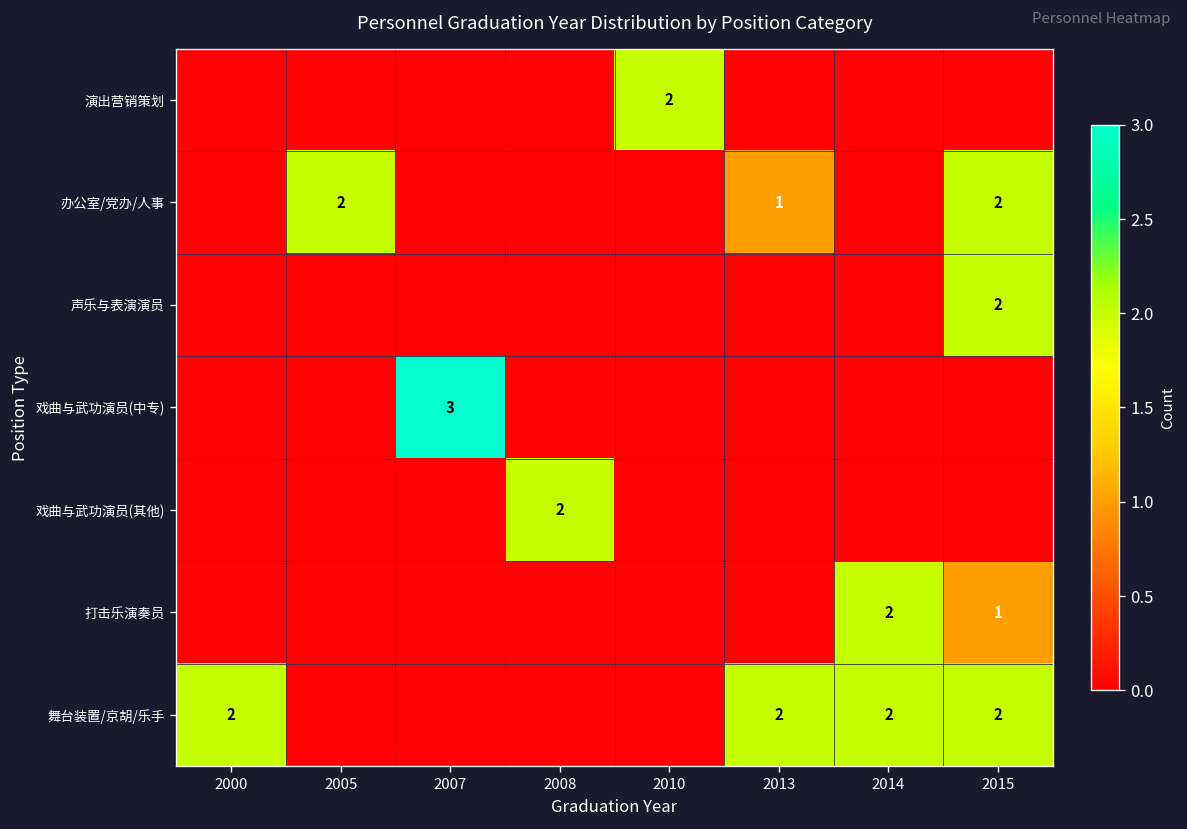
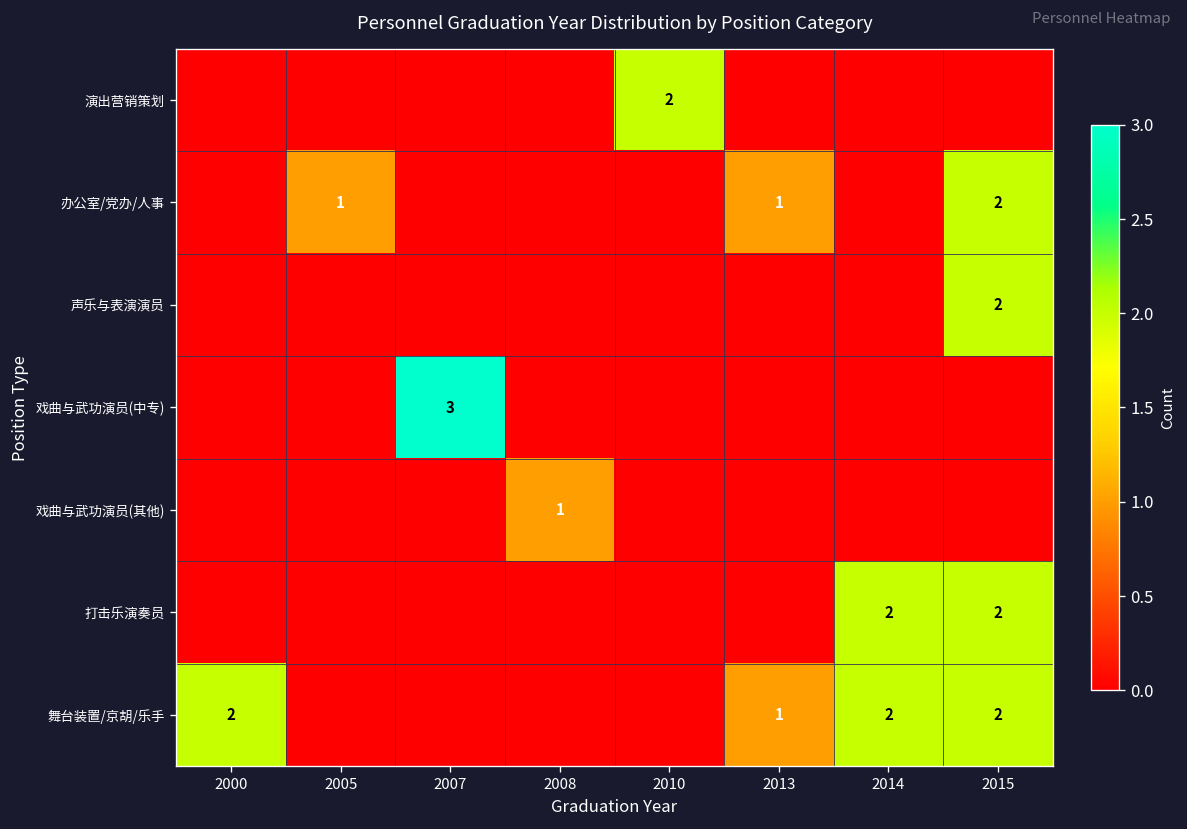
办公室/党办/人事, 2005: 2 -> 1
戏曲与武功演员(其他), 2008: 2 -> 1
打击乐演奏员, 2015: 1 -> 2
舞台装置/京胡/乐手, 2013: 2 -> 1
